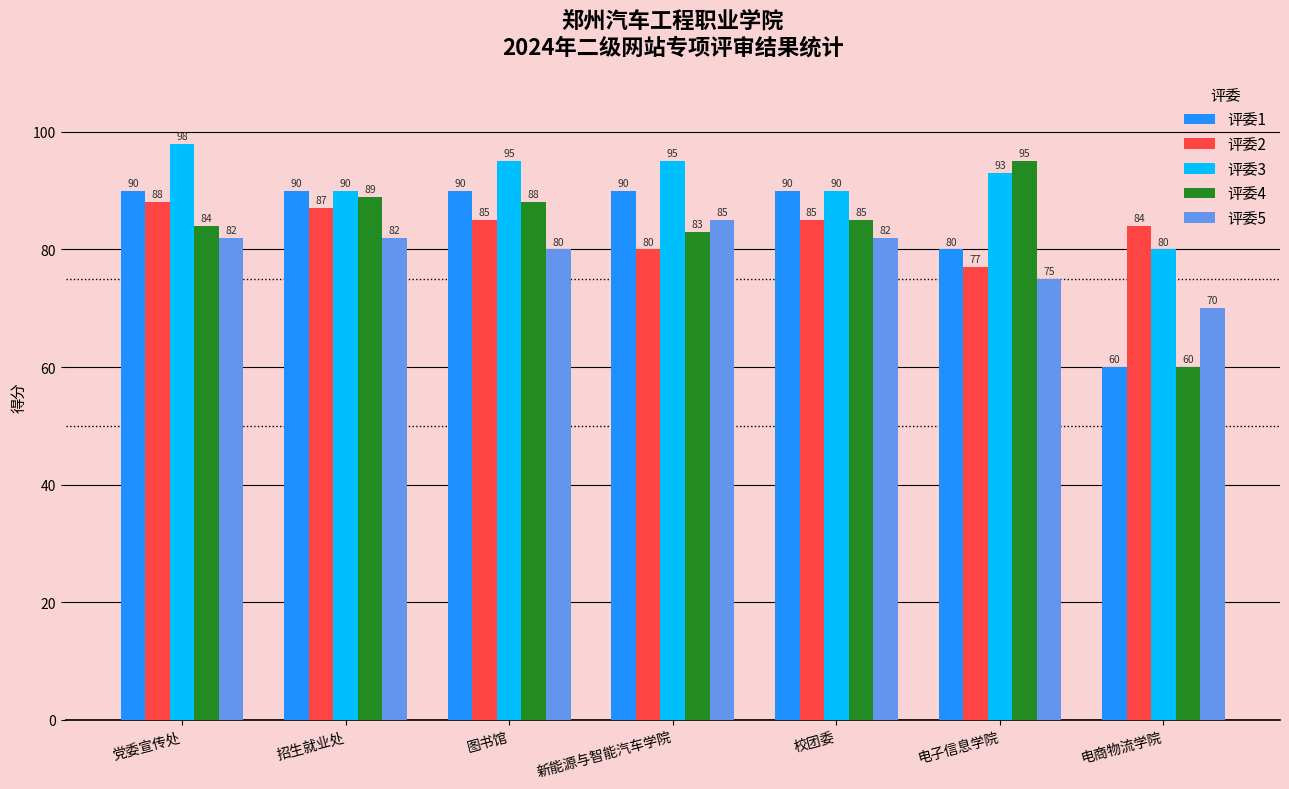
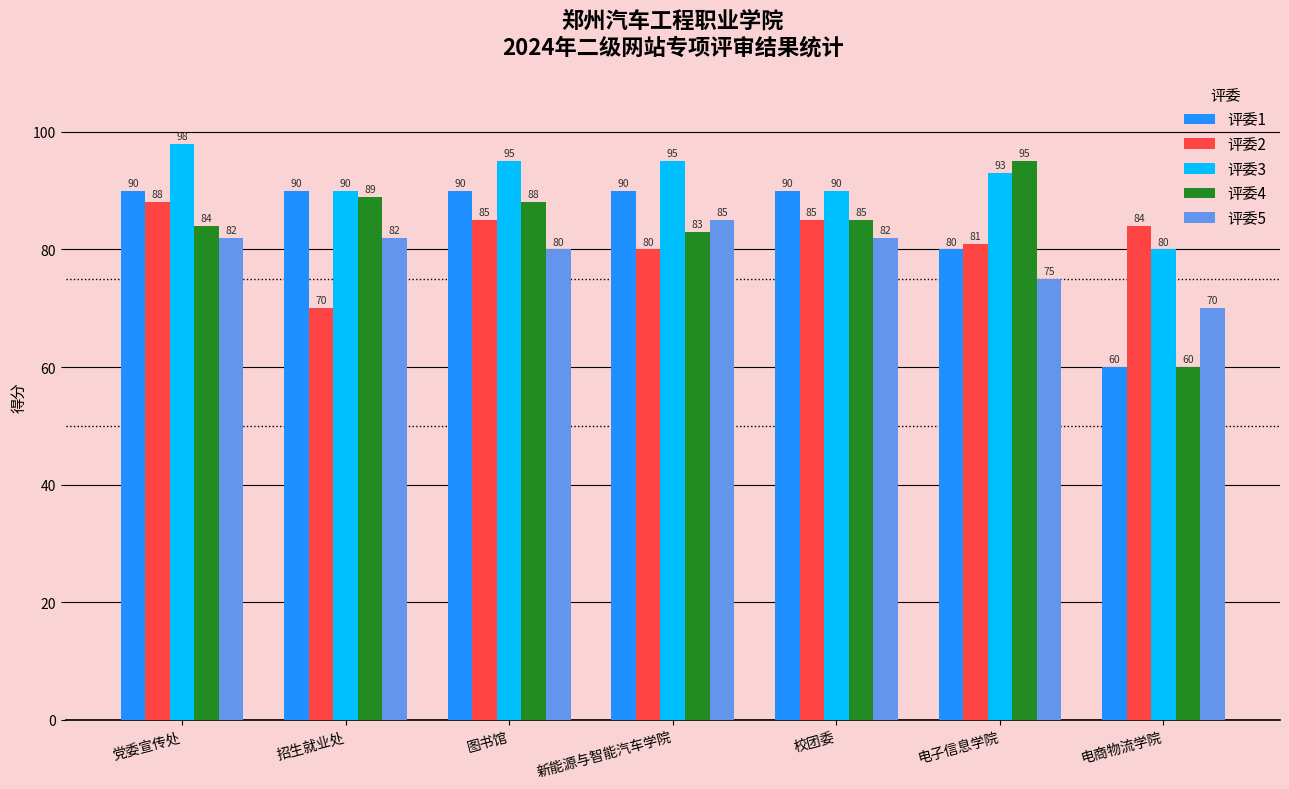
评委2, 招生就业处: 87 -> 70
评委2, 电子信息学院: 77 -> 81
